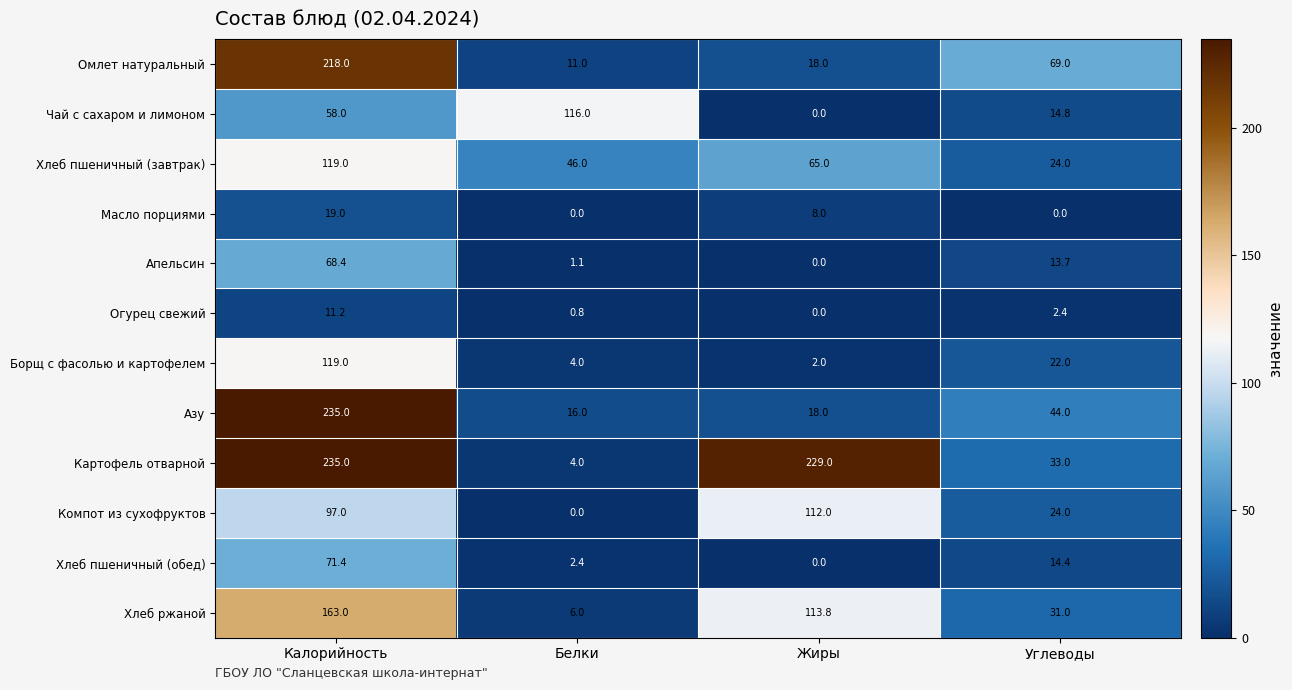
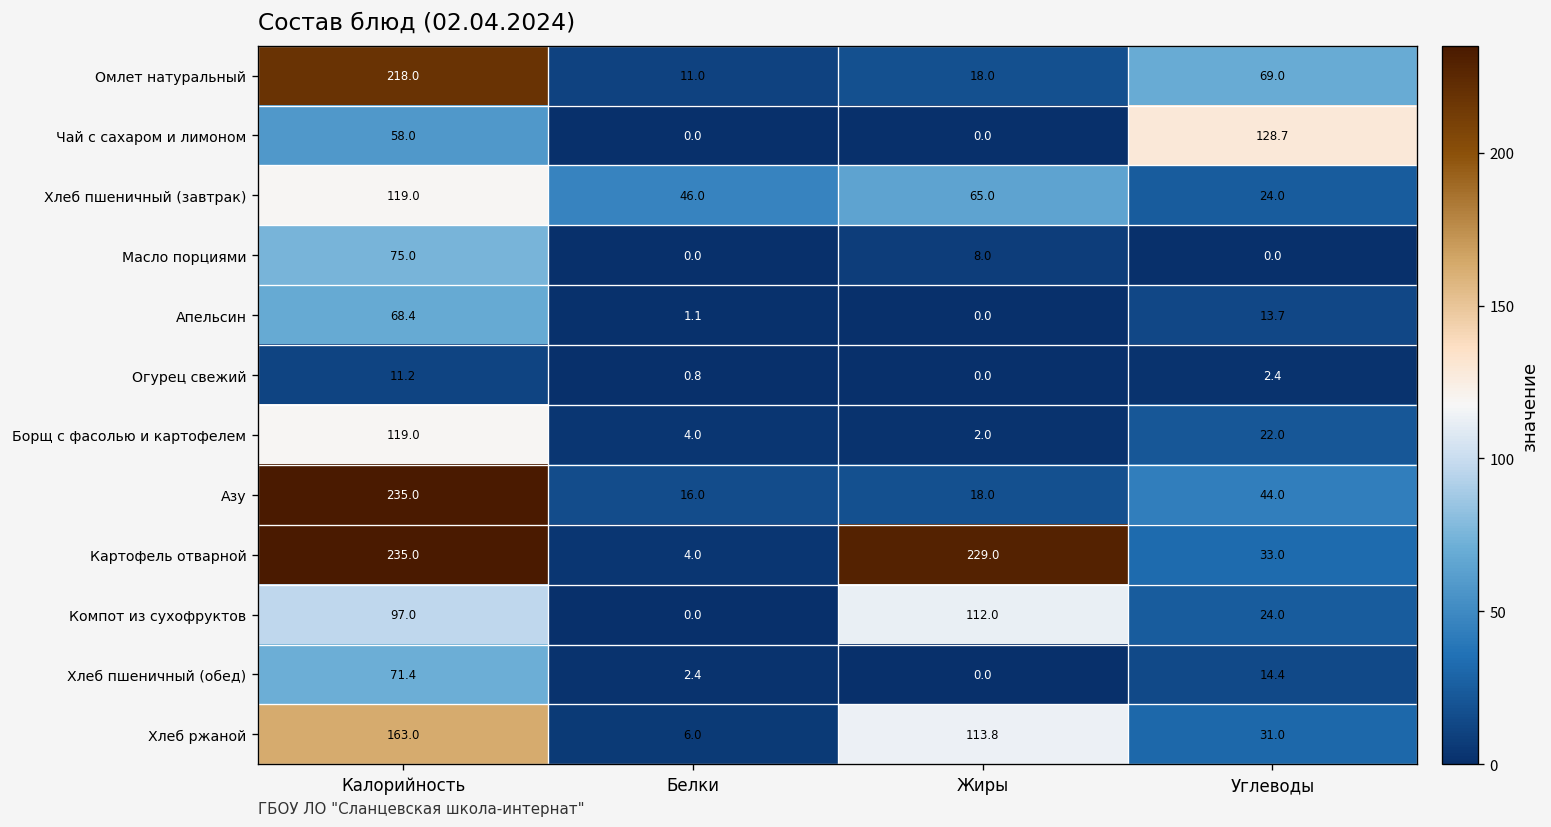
Чай с сахаром и лимоном, Белки: 116.0 -> 0.0
Чай с сахаром и лимоном, Углеводы: 14.8 -> 128.7
Масло порциями, Калорийность: 19.0 -> 75.0
